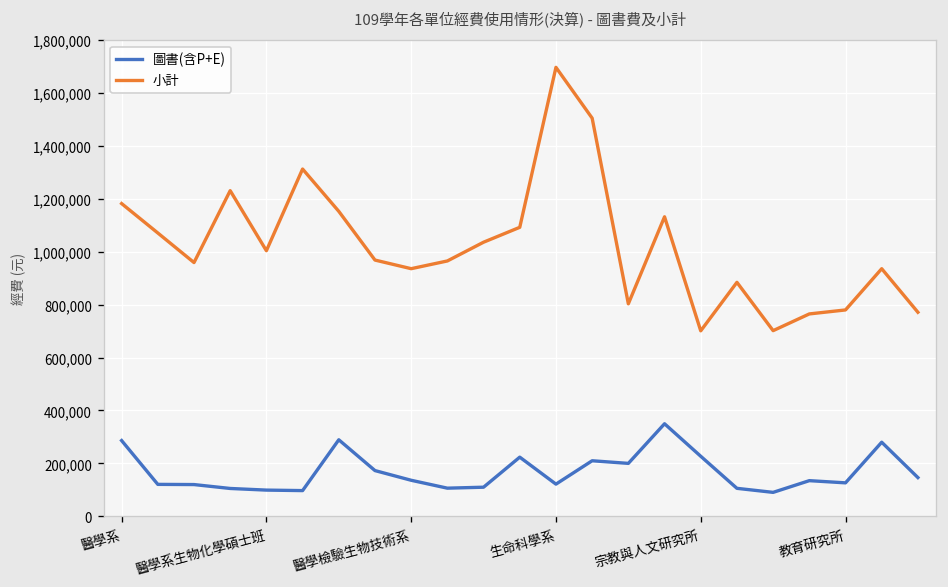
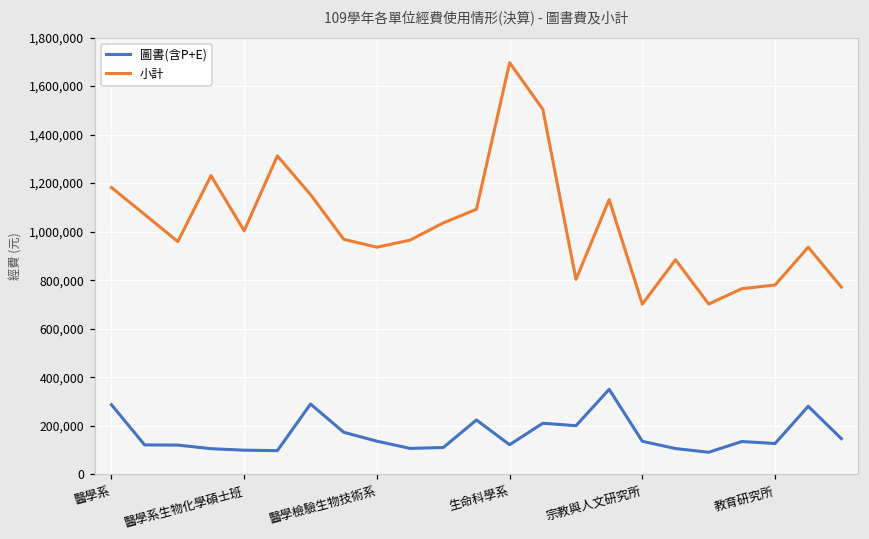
圖書(含P+E), 宗教與人文研究所: 230,000 -> 140,000
